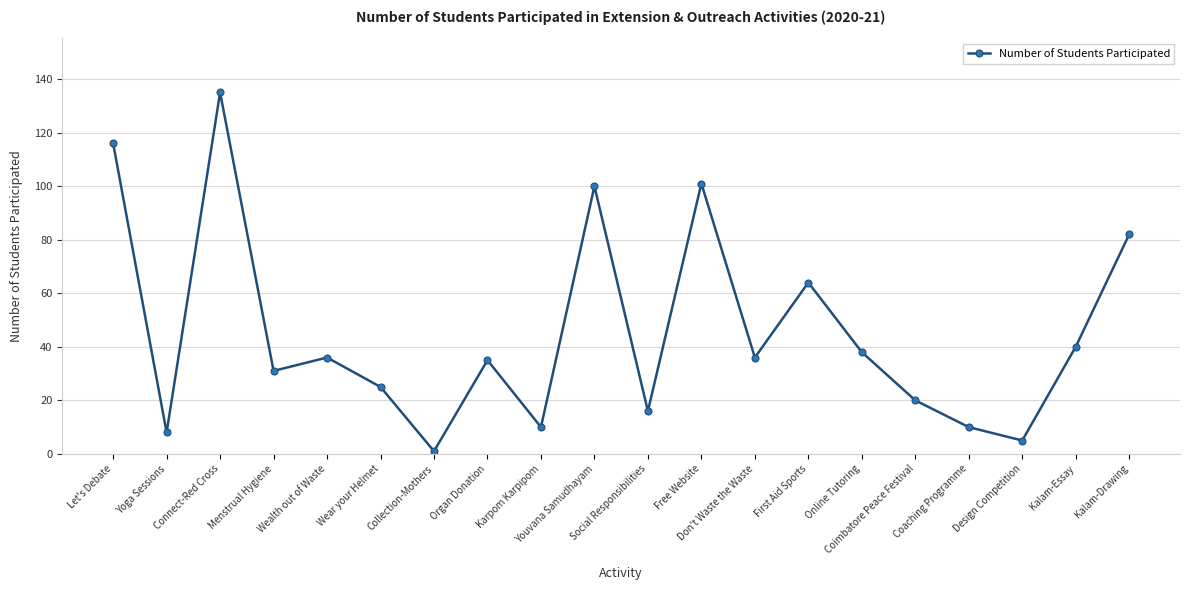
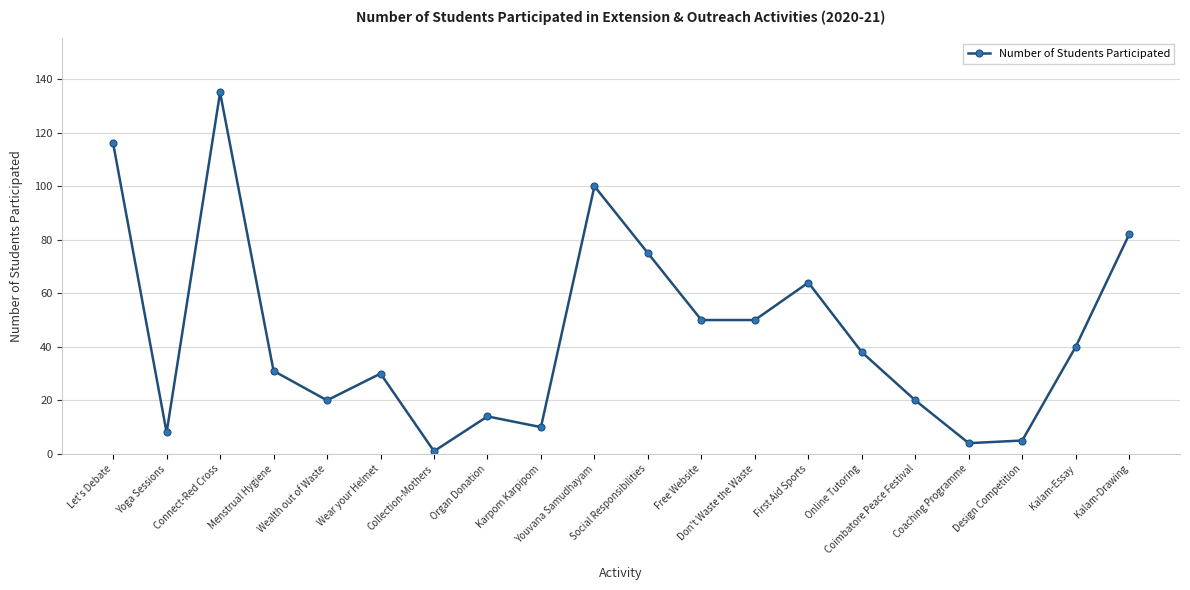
Wealth out of Waste: 36 -> 20
Wear your Helmet: 25 -> 30
Organ Donation: 35 -> 14
Social Responsibilities: 16 -> 75
Free Website: 101 -> 50
Don't Waste the Waste: 36 -> 50
Coaching Programme: 10 -> 4
